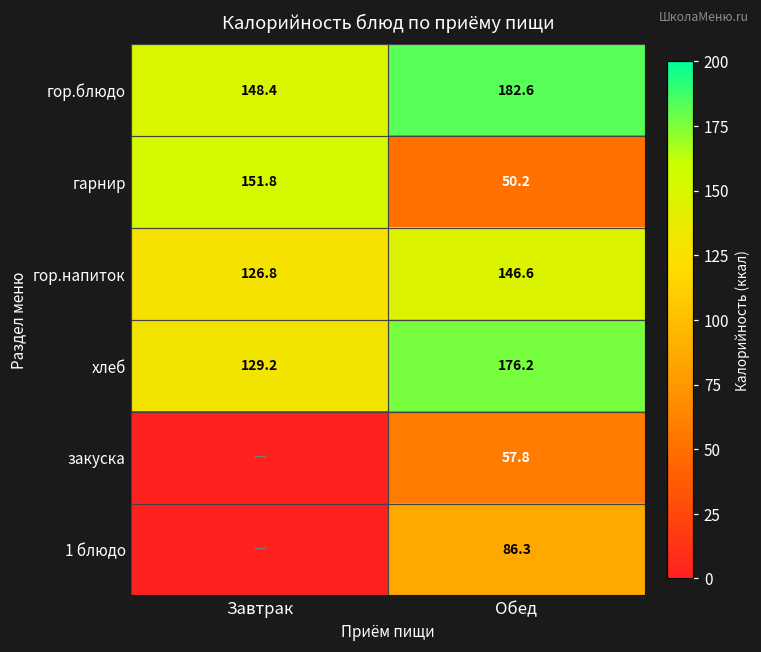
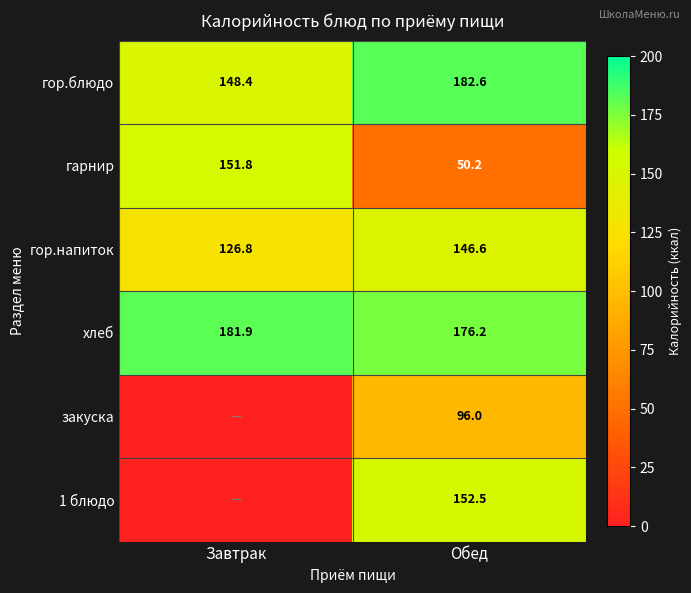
хлеб, Завтрак: 129.2 -> 181.9
закуска, Обед: 57.8 -> 96.0
1 блюдо, Обед: 86.3 -> 152.5
